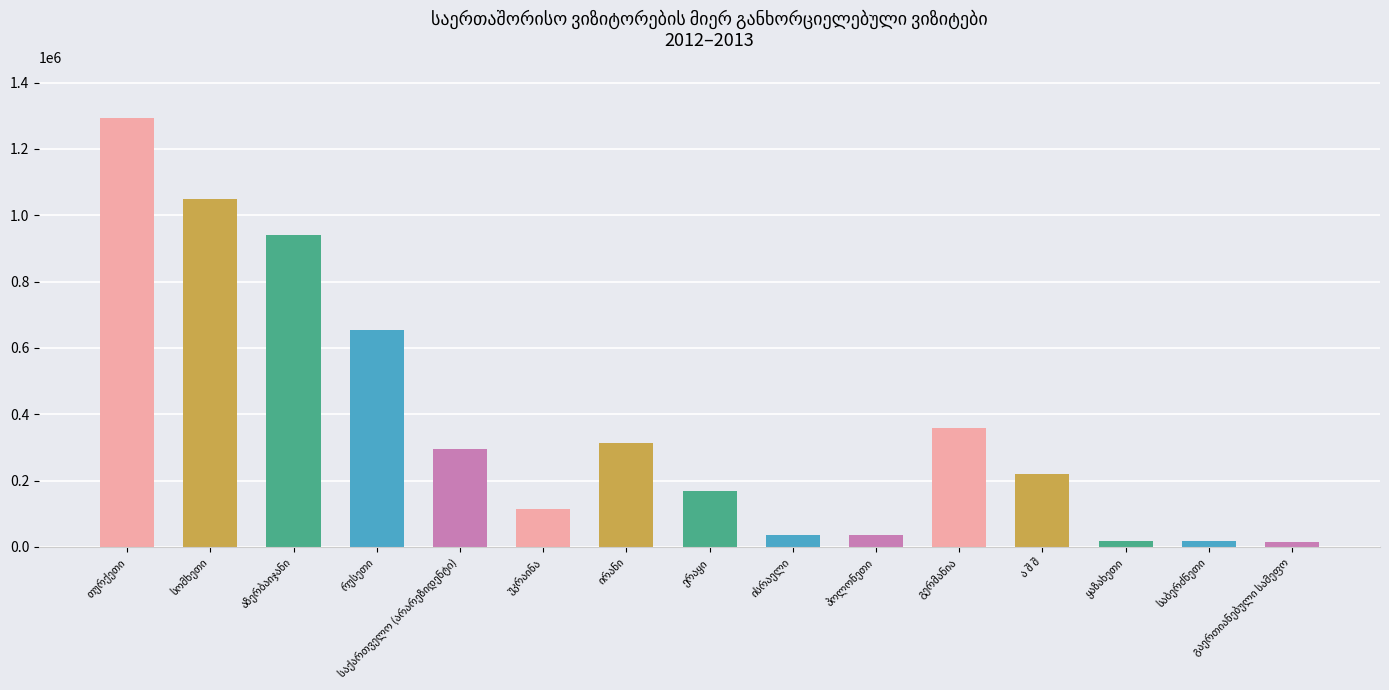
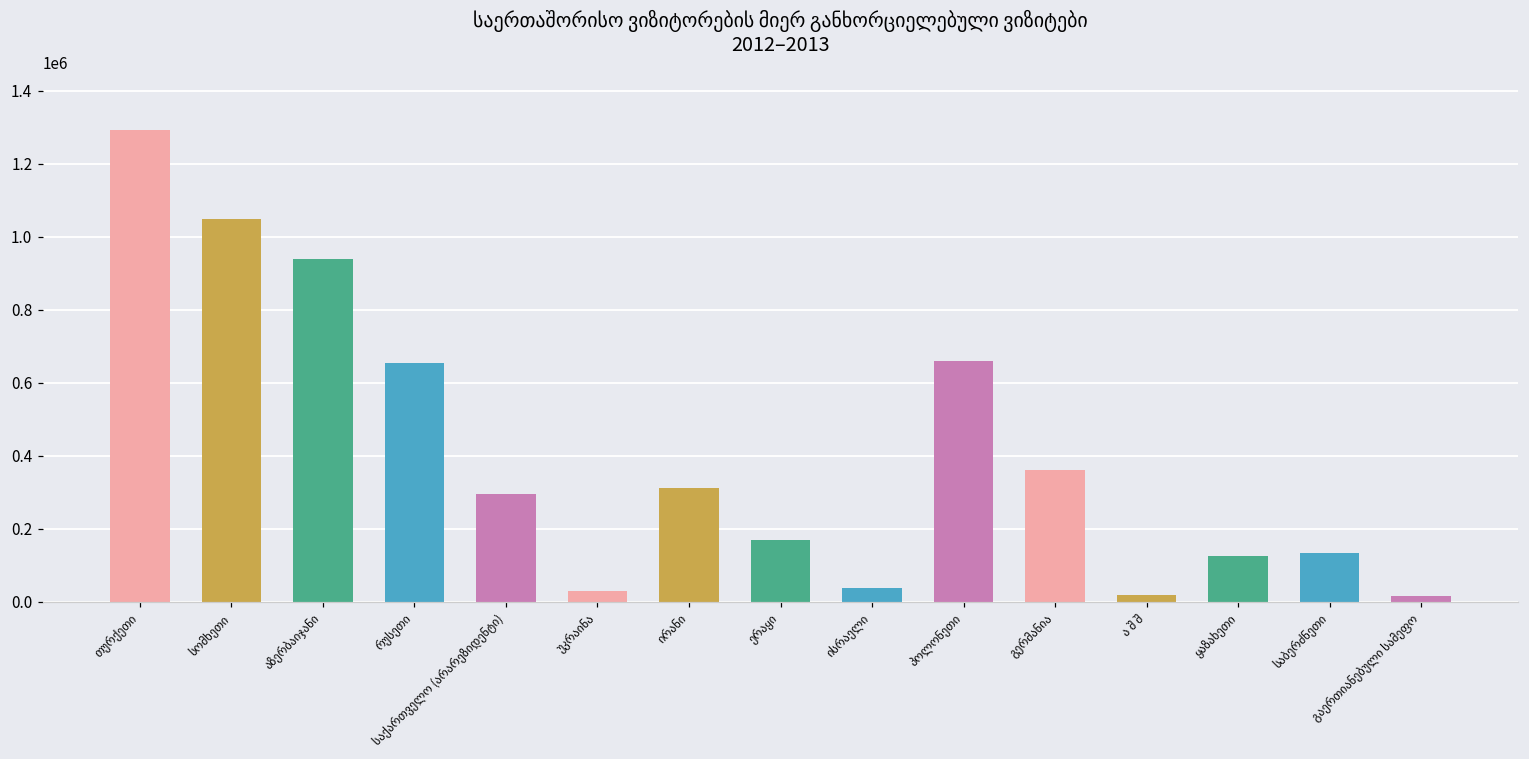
უკრაინა: 120000 -> 30000
პოლონეთი: 30000 -> 660000
ა შ შ: 220000 -> 20000
ყაზახეთი: 20000 -> 120000
საბერძნეთი: 20000 -> 130000
